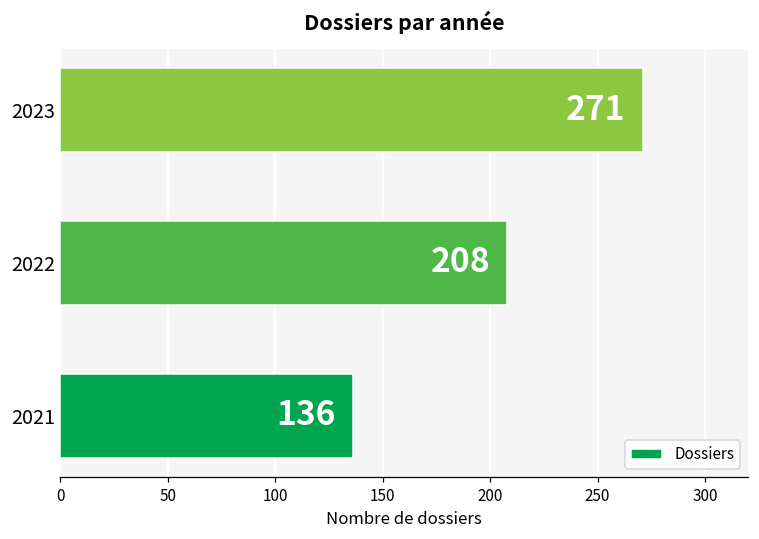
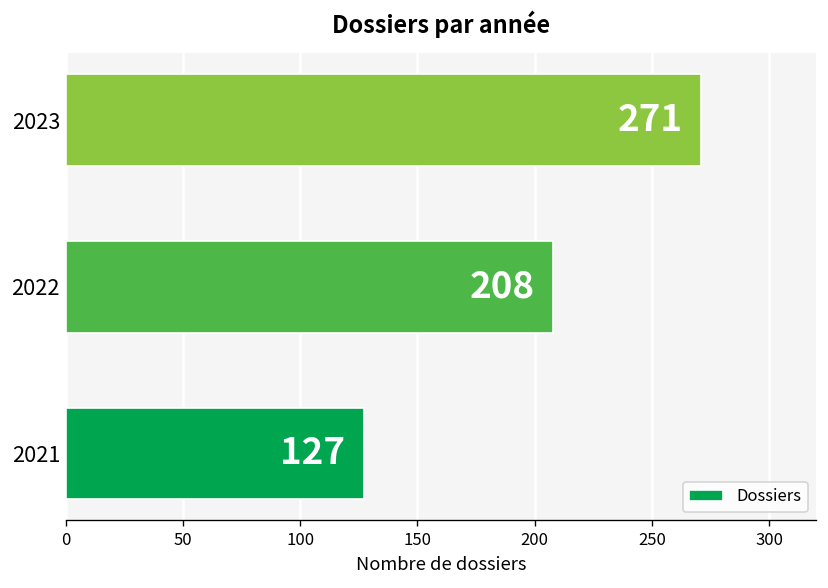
2021: 136 -> 127
